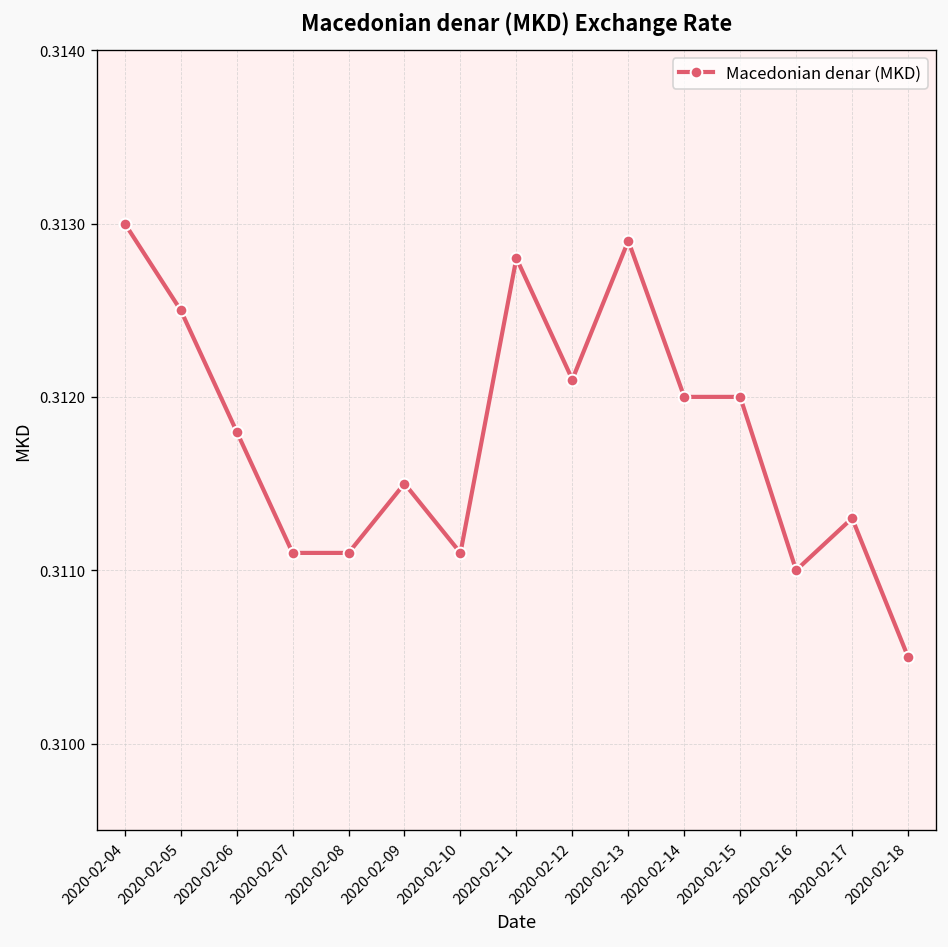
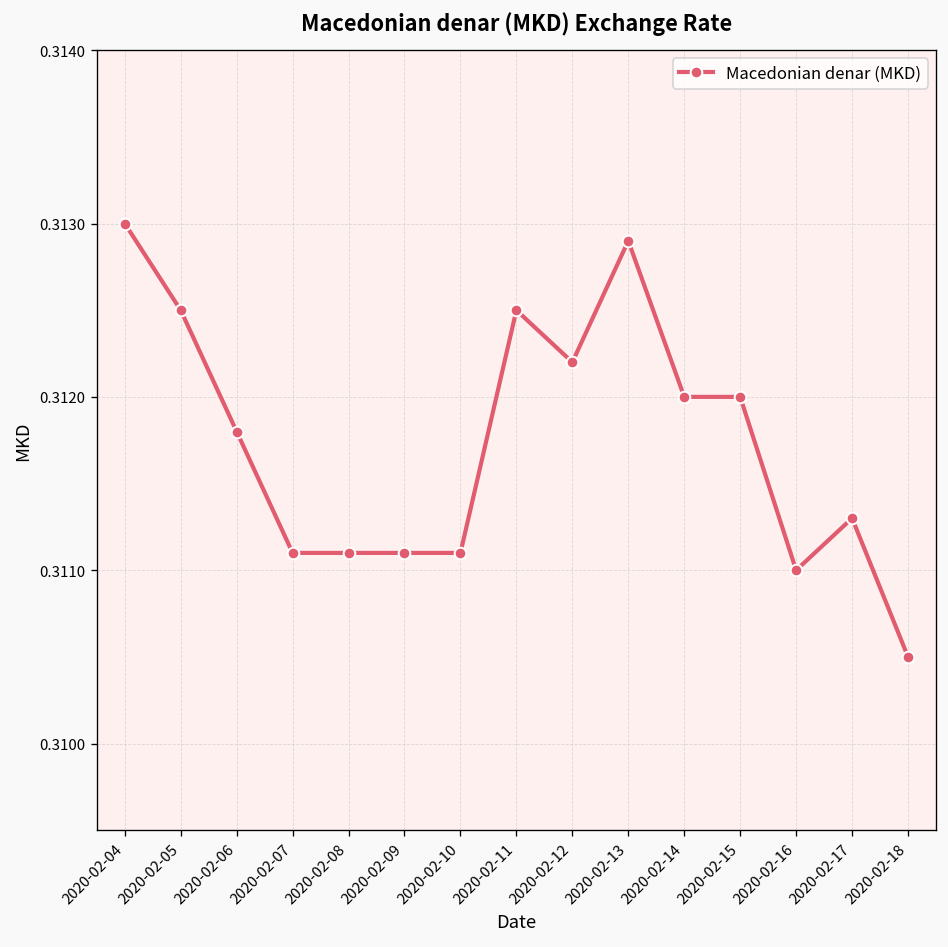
2020-02-09: 0.3115 -> 0.3111
2020-02-11: 0.3128 -> 0.3125
2020-02-12: 0.3121 -> 0.3122
